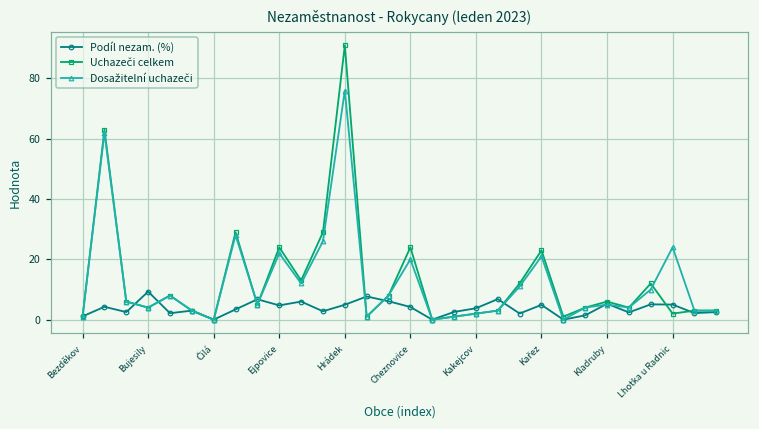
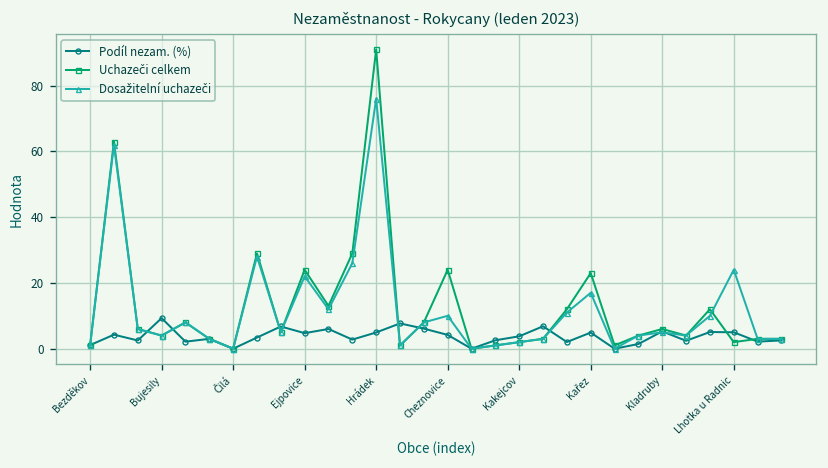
Dosažitelní uchazeči, Cheznovice: 20 -> 10
Dosažitelní uchazeči, Kařez: 21 -> 17
